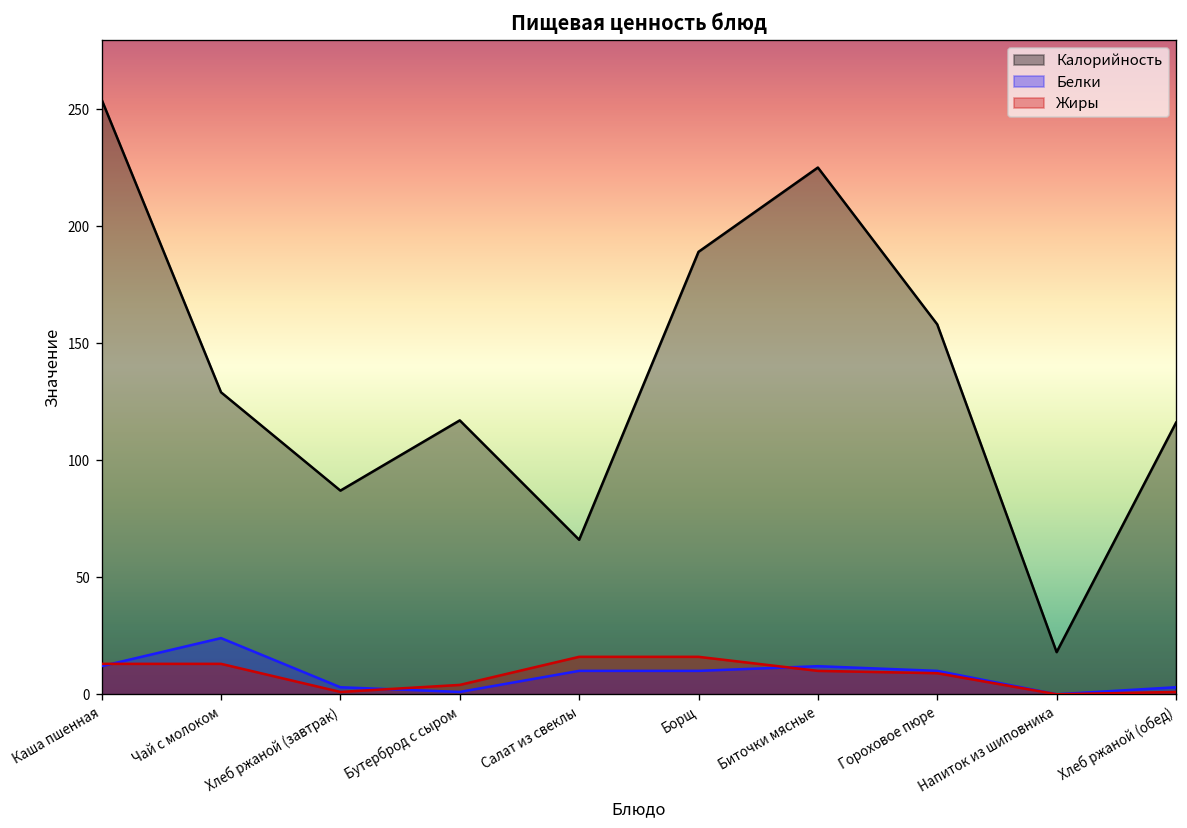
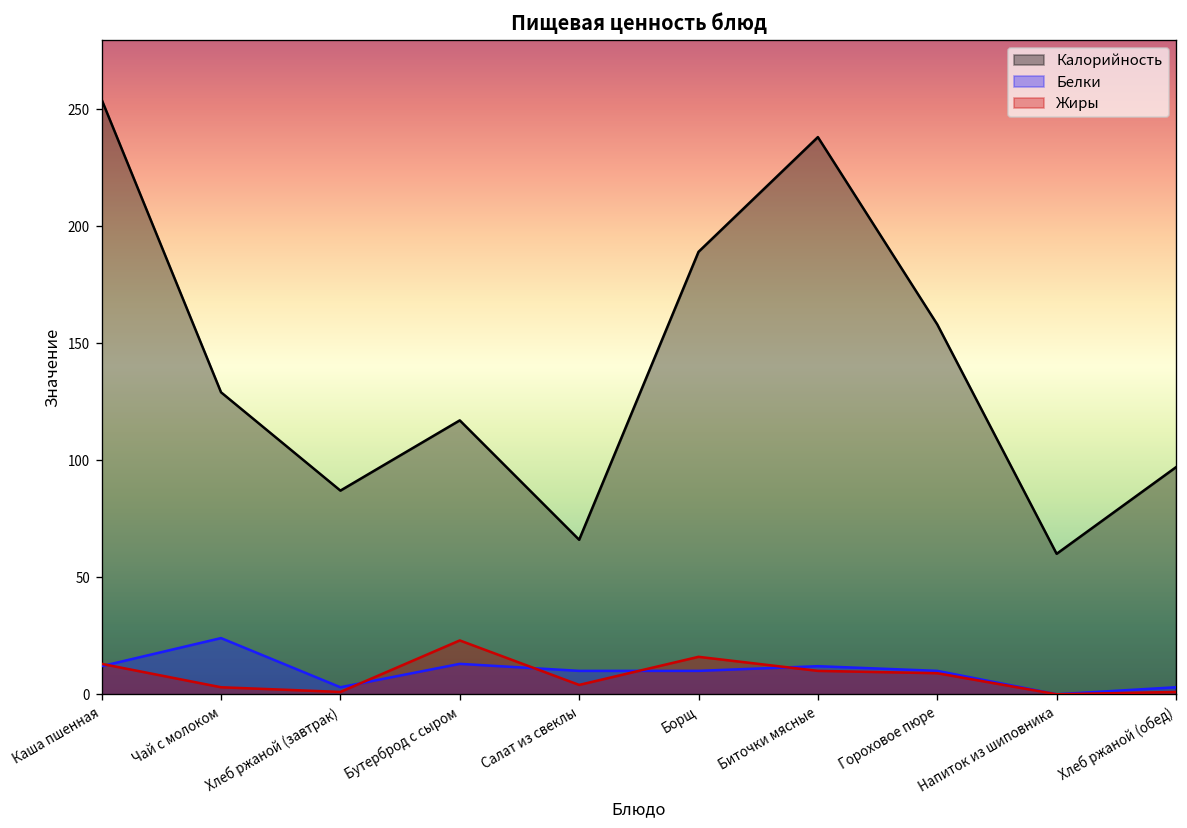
Жиры, Чай с молоком: 13 -> 3
Белки, Бутерброд с сыром: 1 -> 13
Жиры, Бутерброд с сыром: 4 -> 23
Жиры, Салат из свеклы: 16 -> 4
Калорийность, Биточки мясные: 225 -> 238
Калорийность, Напиток из шиповника: 18 -> 60
Калорийность, Хлеб ржаной (обед): 116 -> 97
